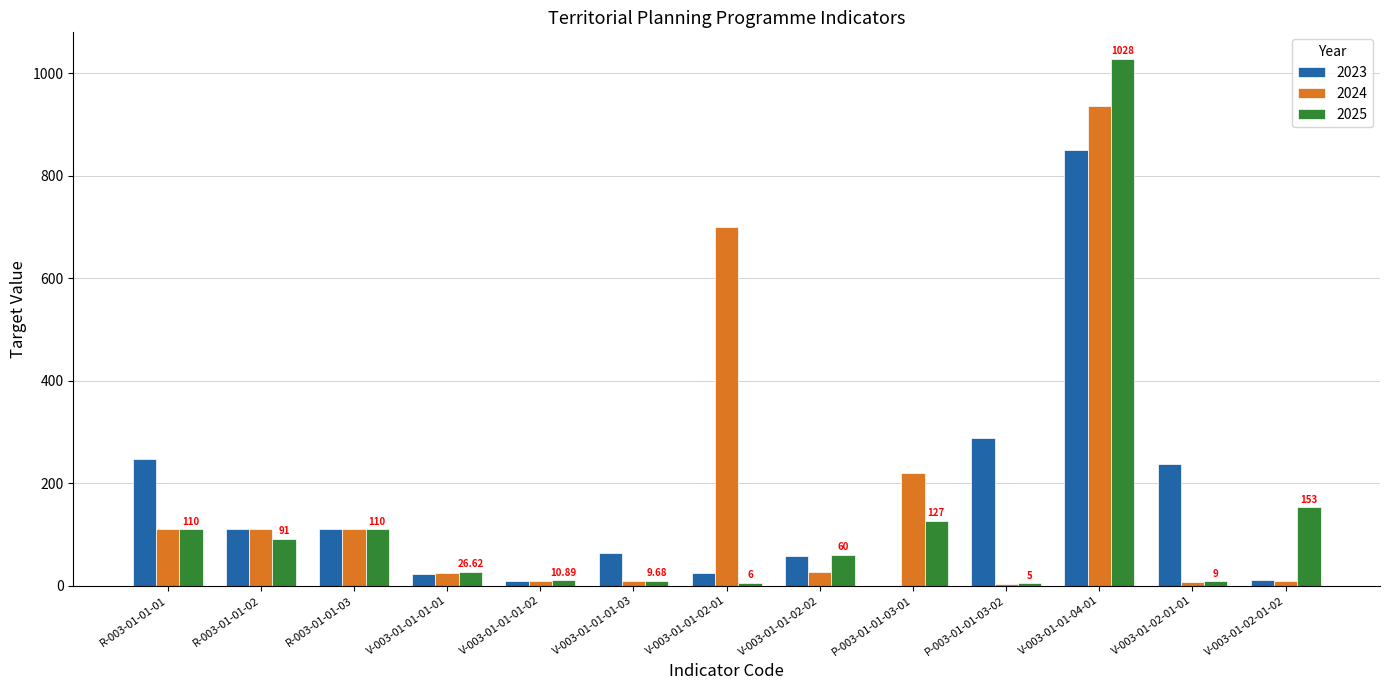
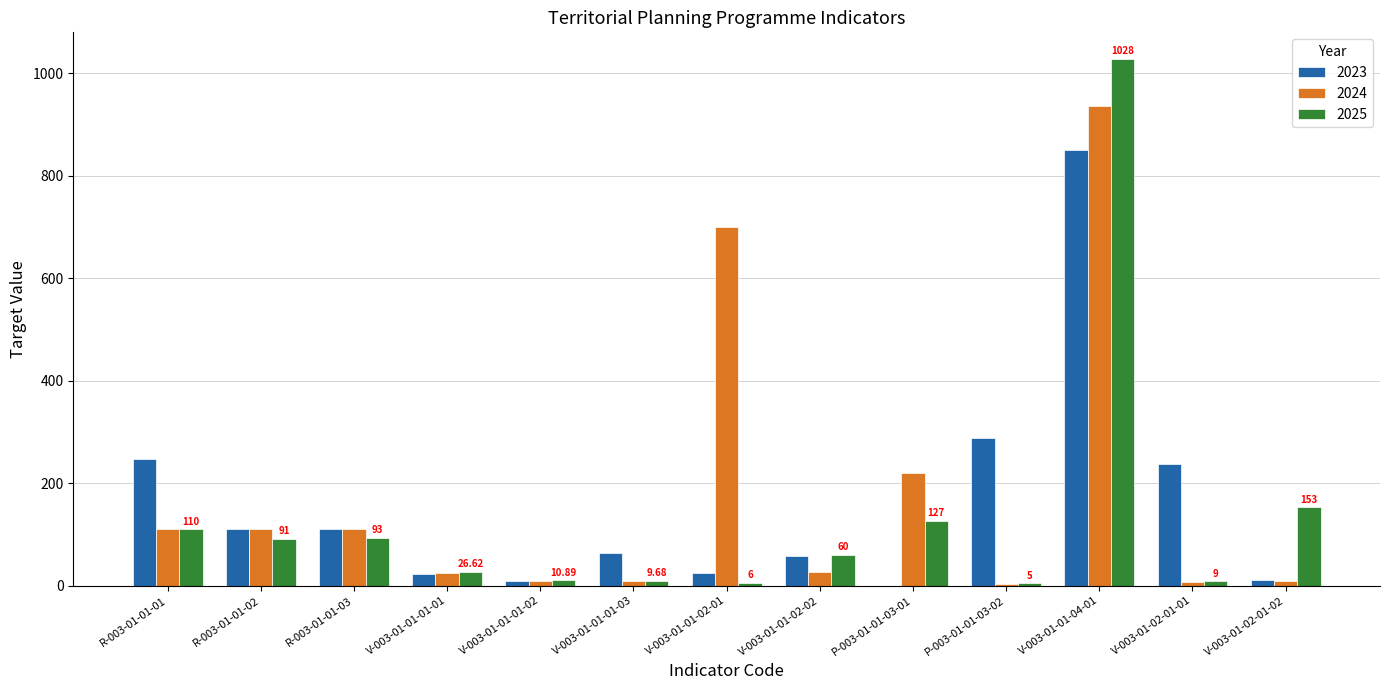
2025, R-003-01-01-03: 110 -> 93
